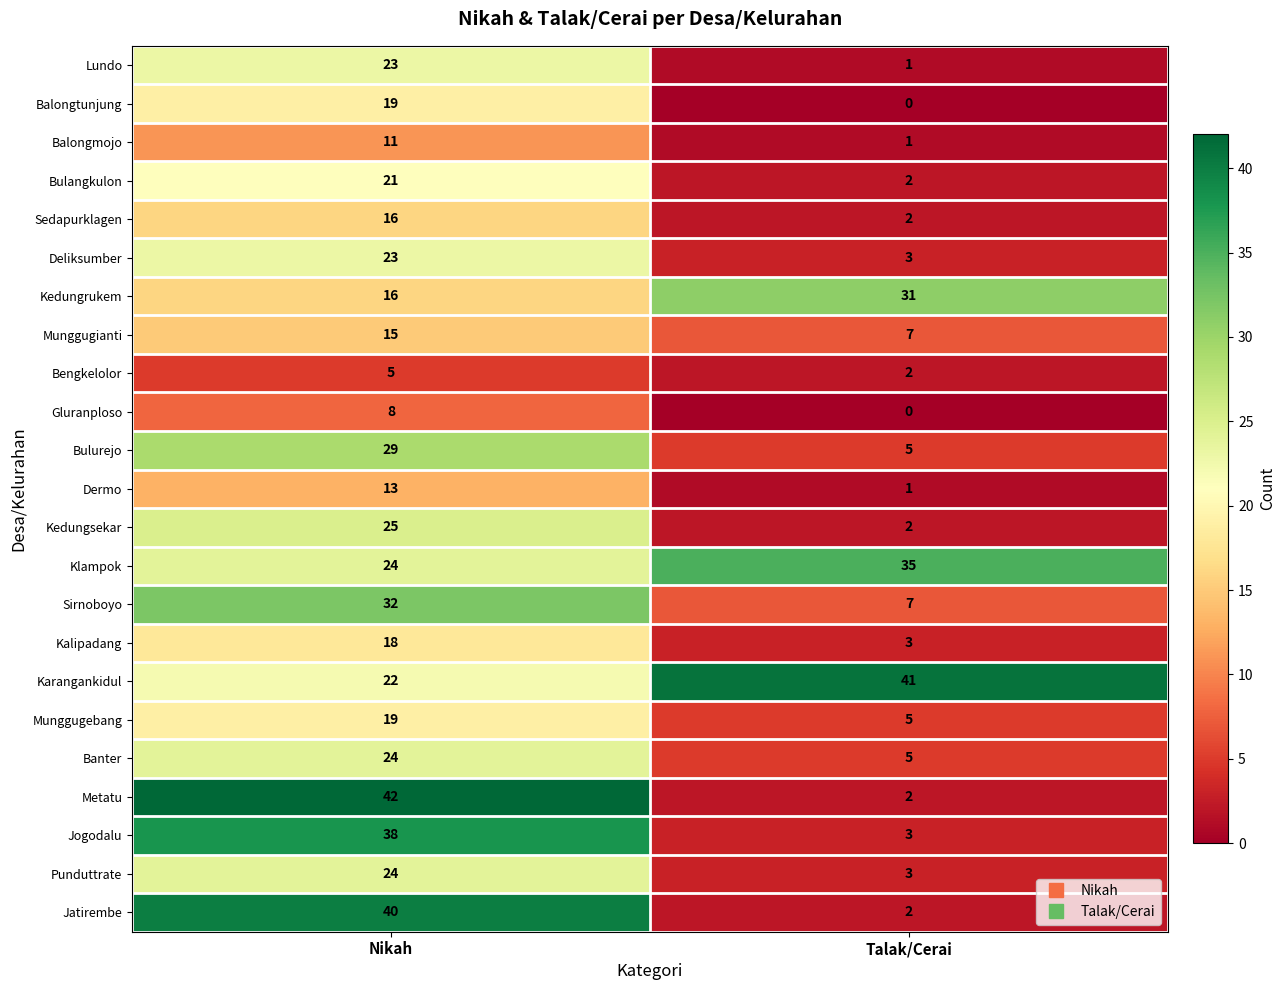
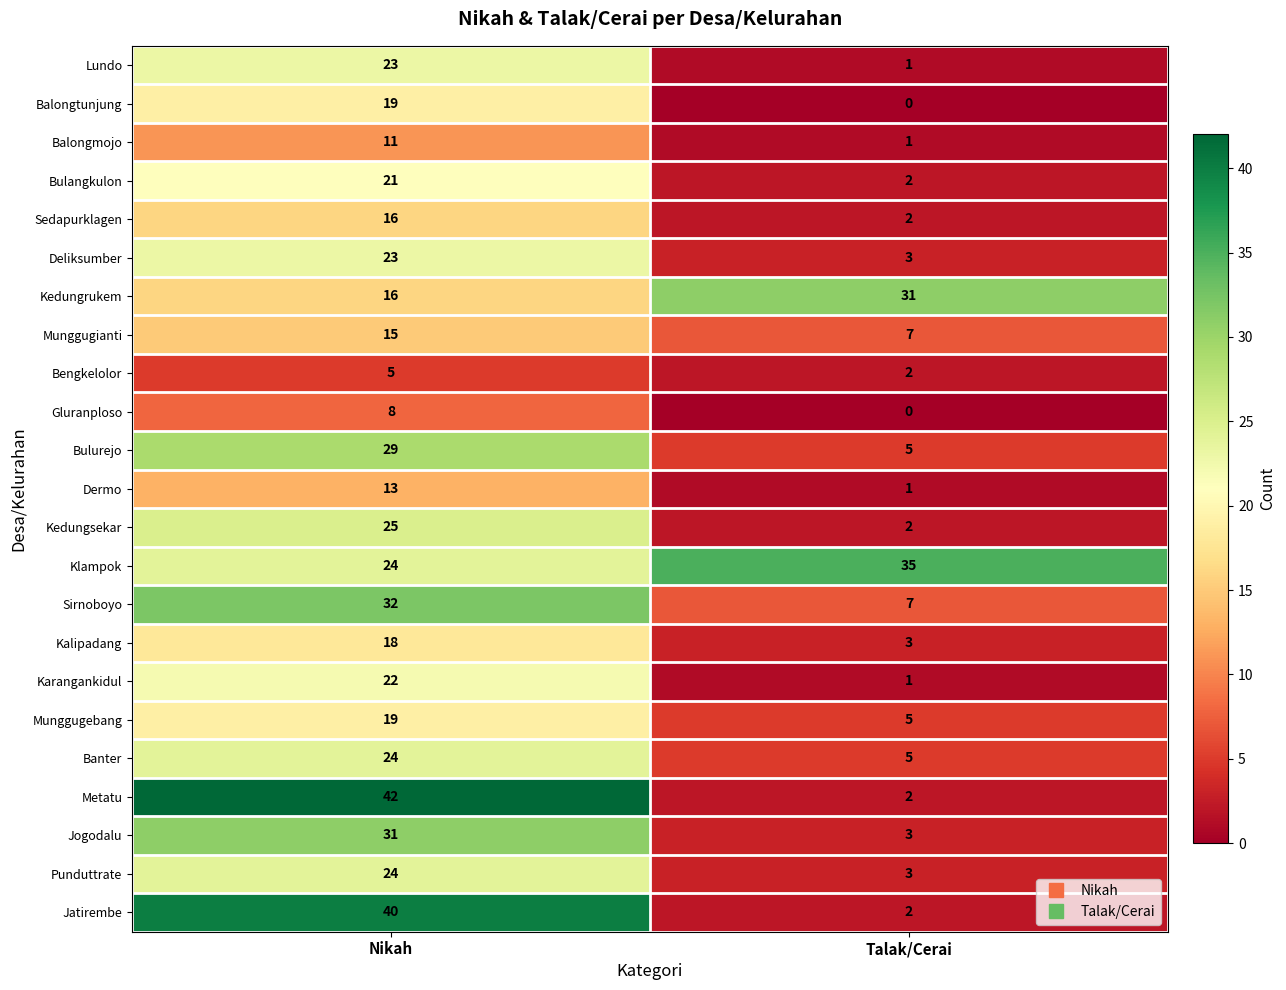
Karangankidul, Talak/Cerai: 41 -> 1
Jogodalu, Nikah: 38 -> 31
